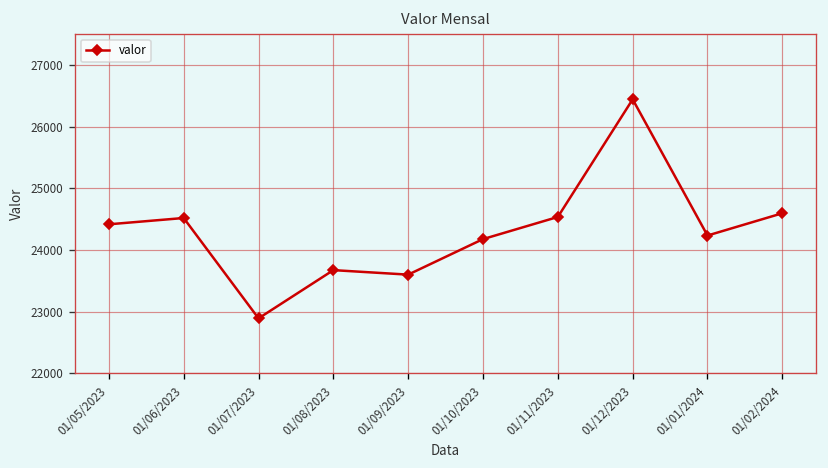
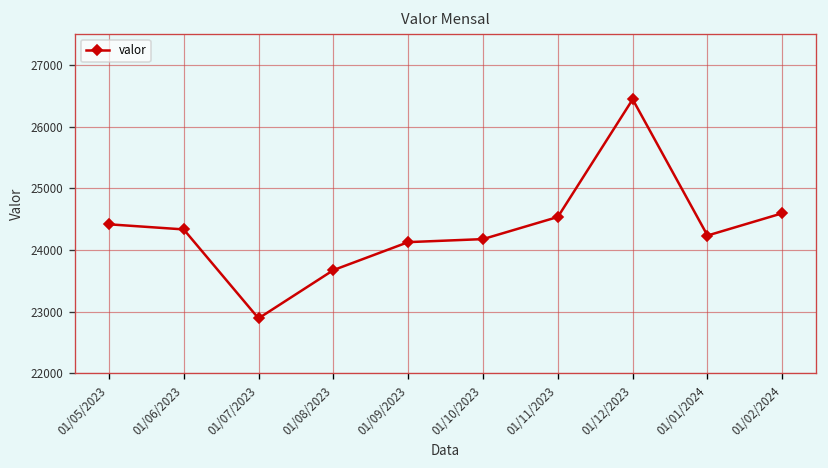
01/06/2023: 24500 -> 24300
01/09/2023: 23600 -> 24100
